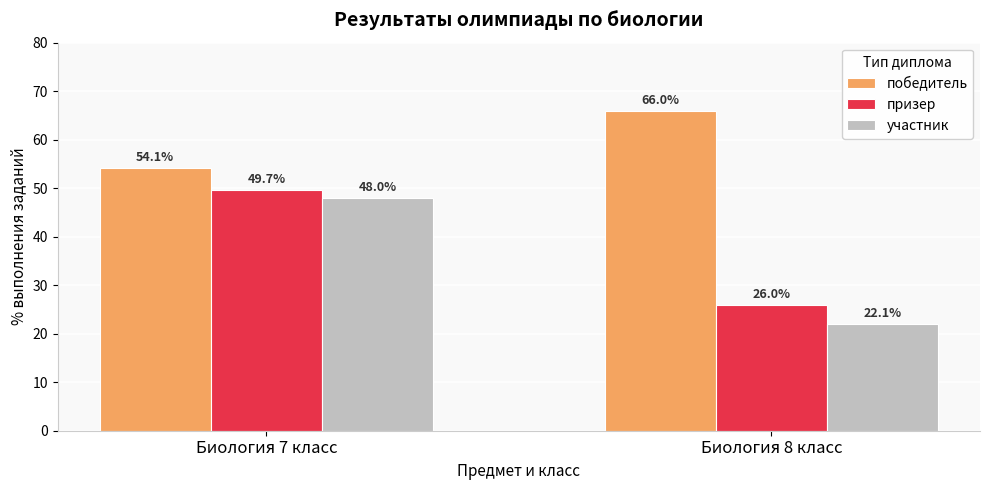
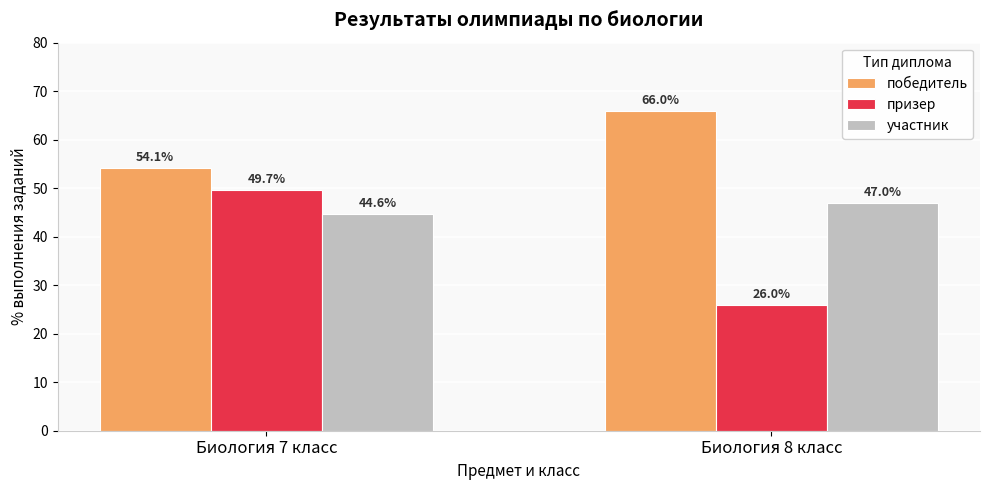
участник, Биология 7 класс: 48.0% -> 44.6%
участник, Биология 8 класс: 22.1% -> 47.0%
